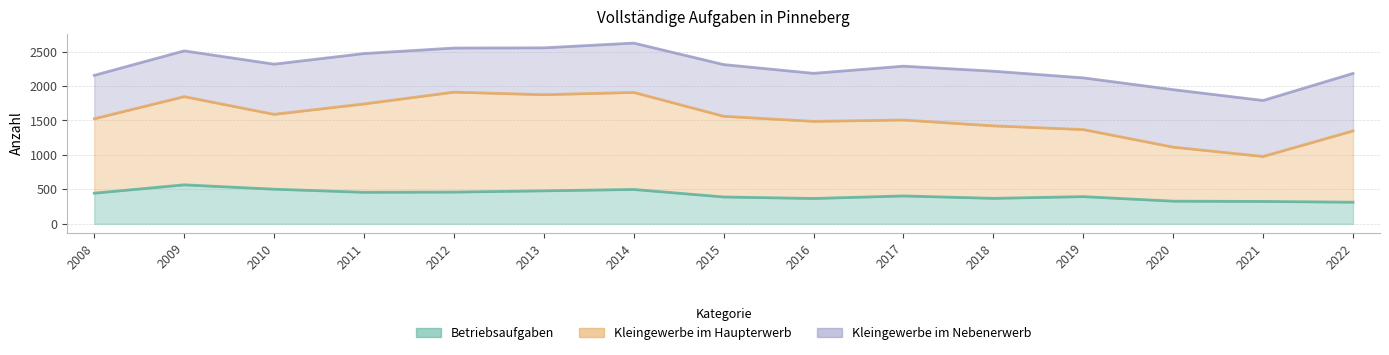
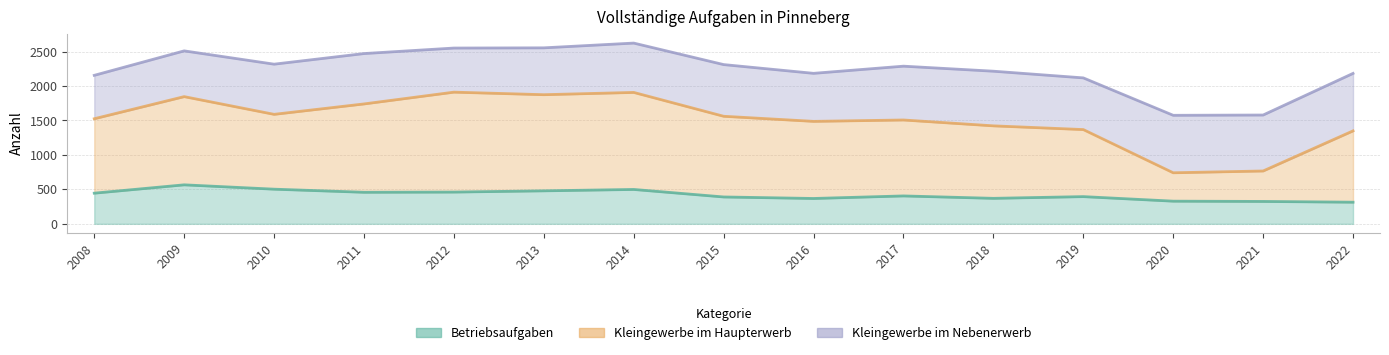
Kleingewerbe im Haupterwerb, 2020: 800 -> 400
Kleingewerbe im Haupterwerb, 2021: 700 -> 400
